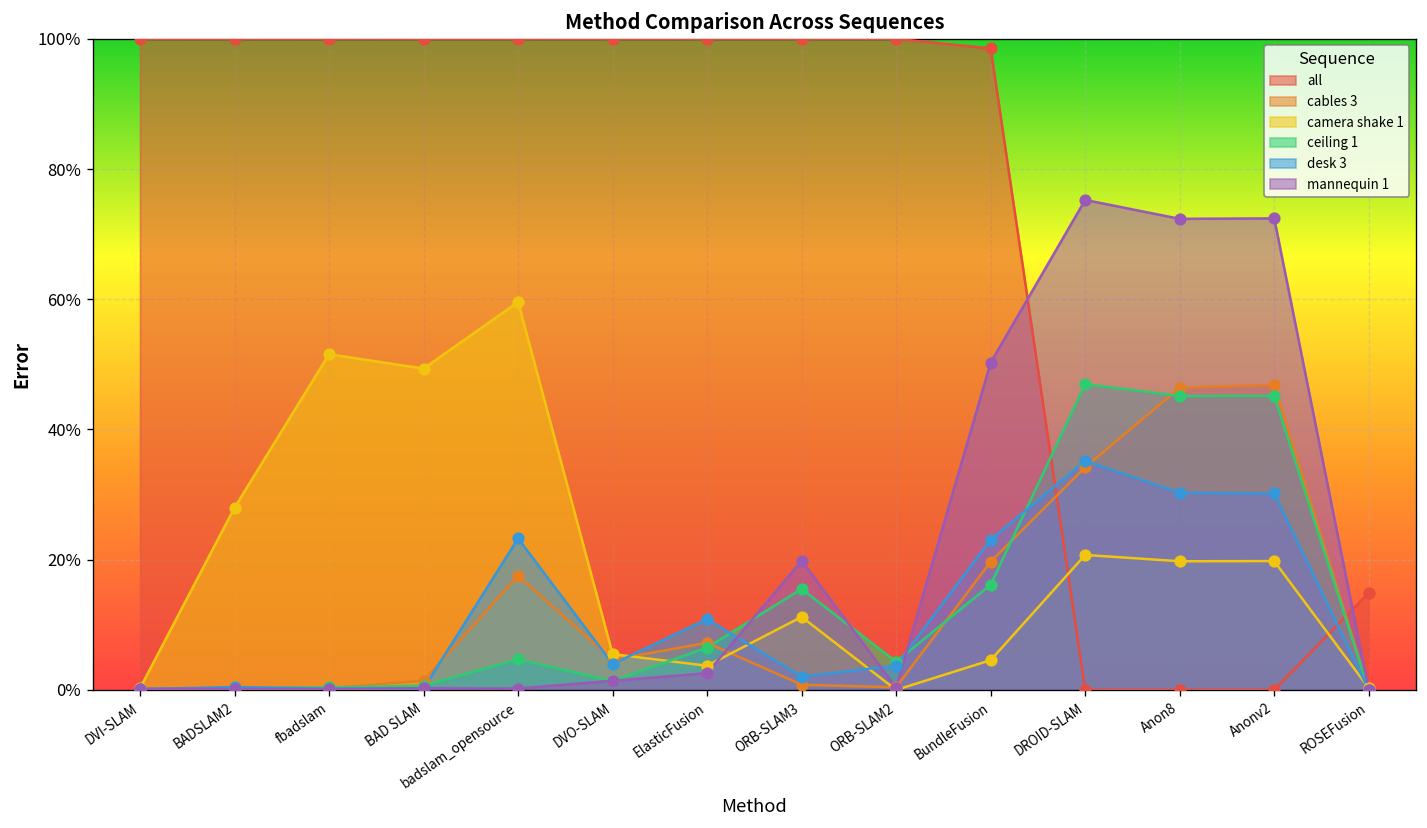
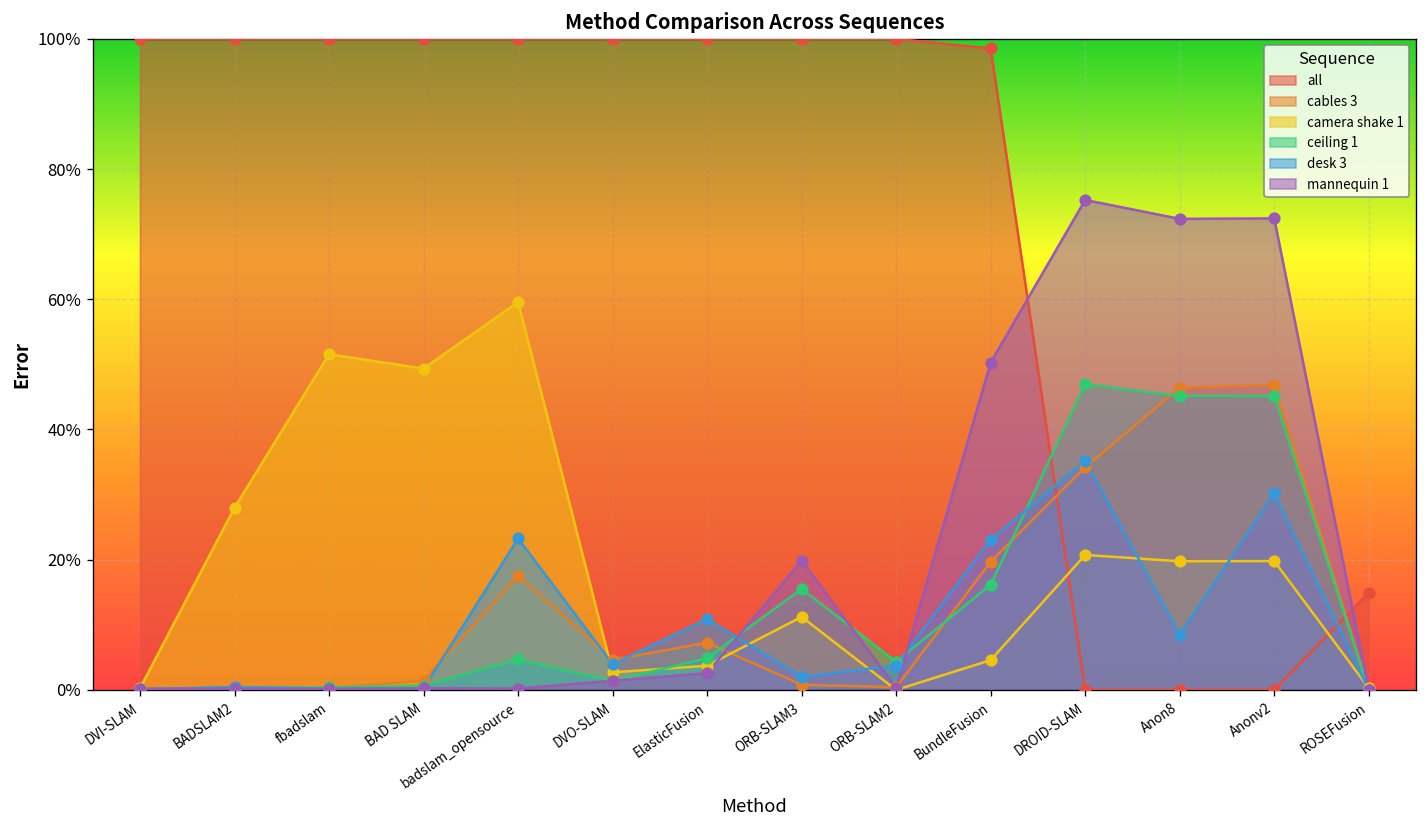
camera shake 1, DVO-SLAM: 6% -> 3%
ceiling 1, ElasticFusion: 7% -> 5%
desk 3, Anon8: 30% -> 9%
